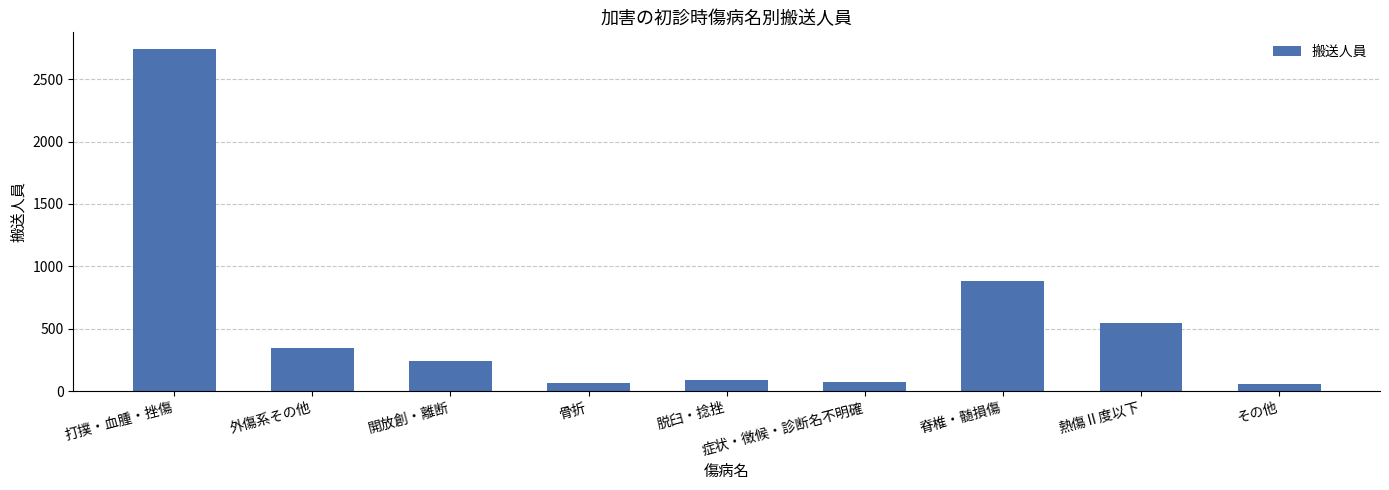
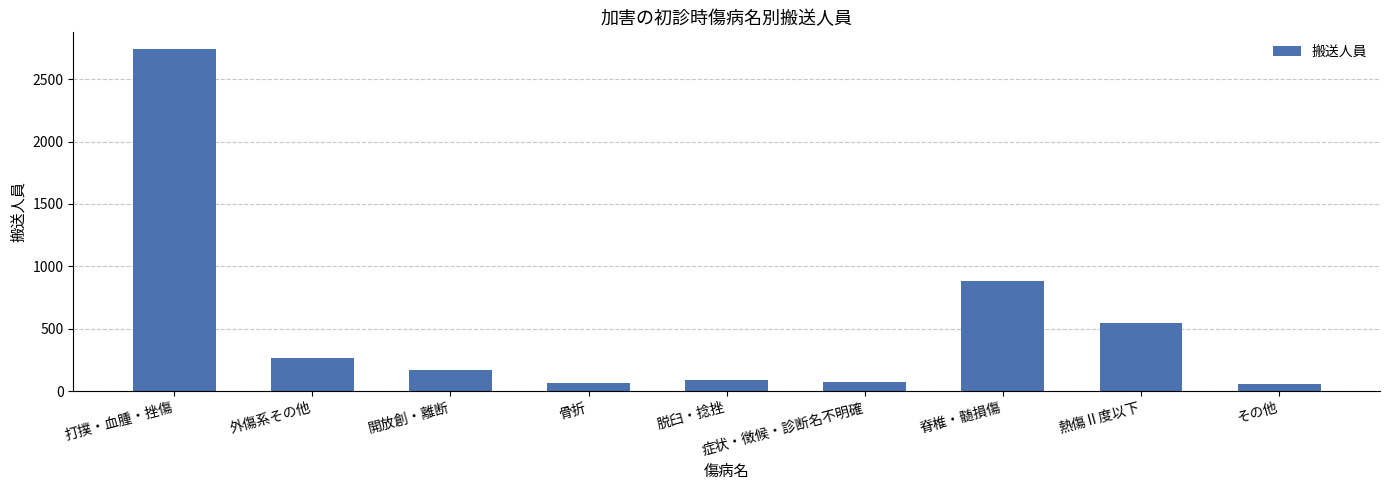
外傷系その他: 340 -> 260
開放創・離断: 240 -> 170
